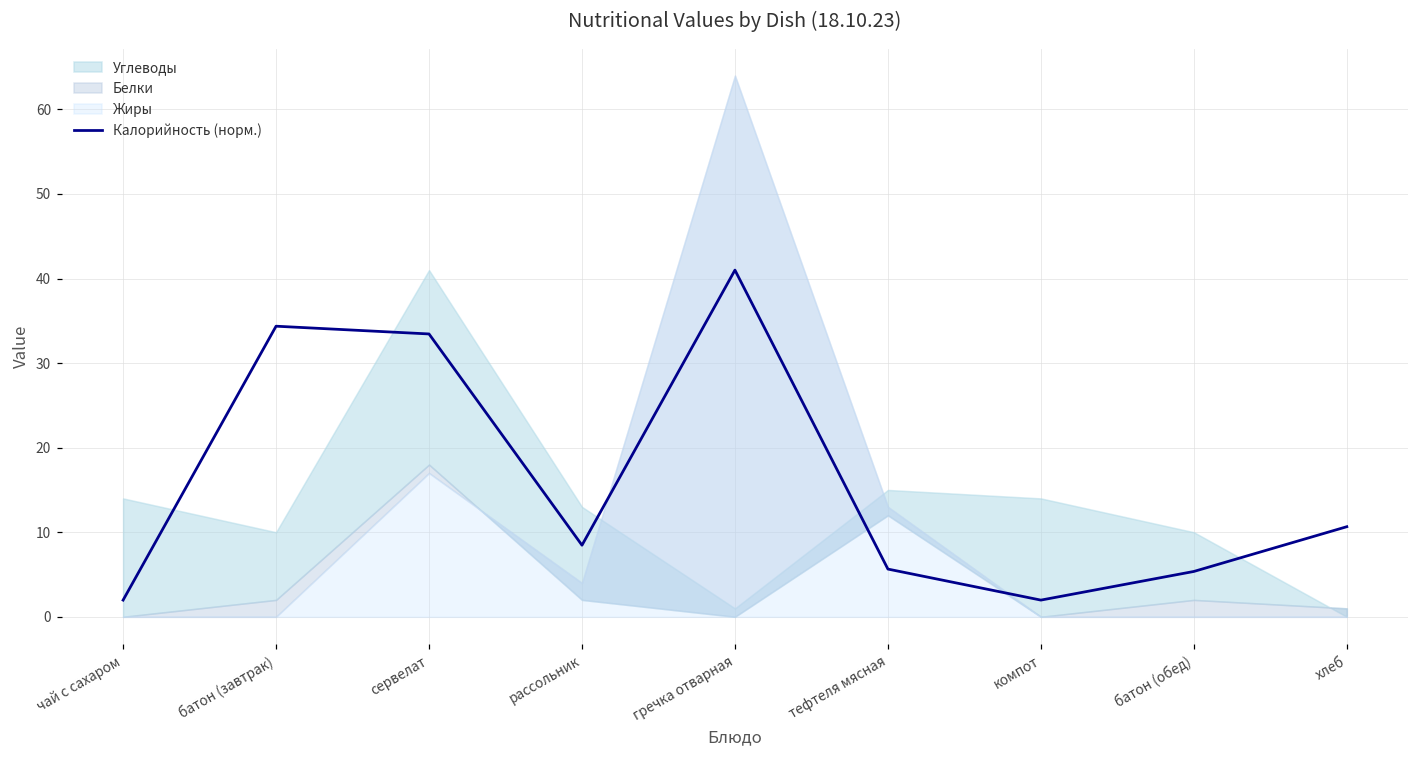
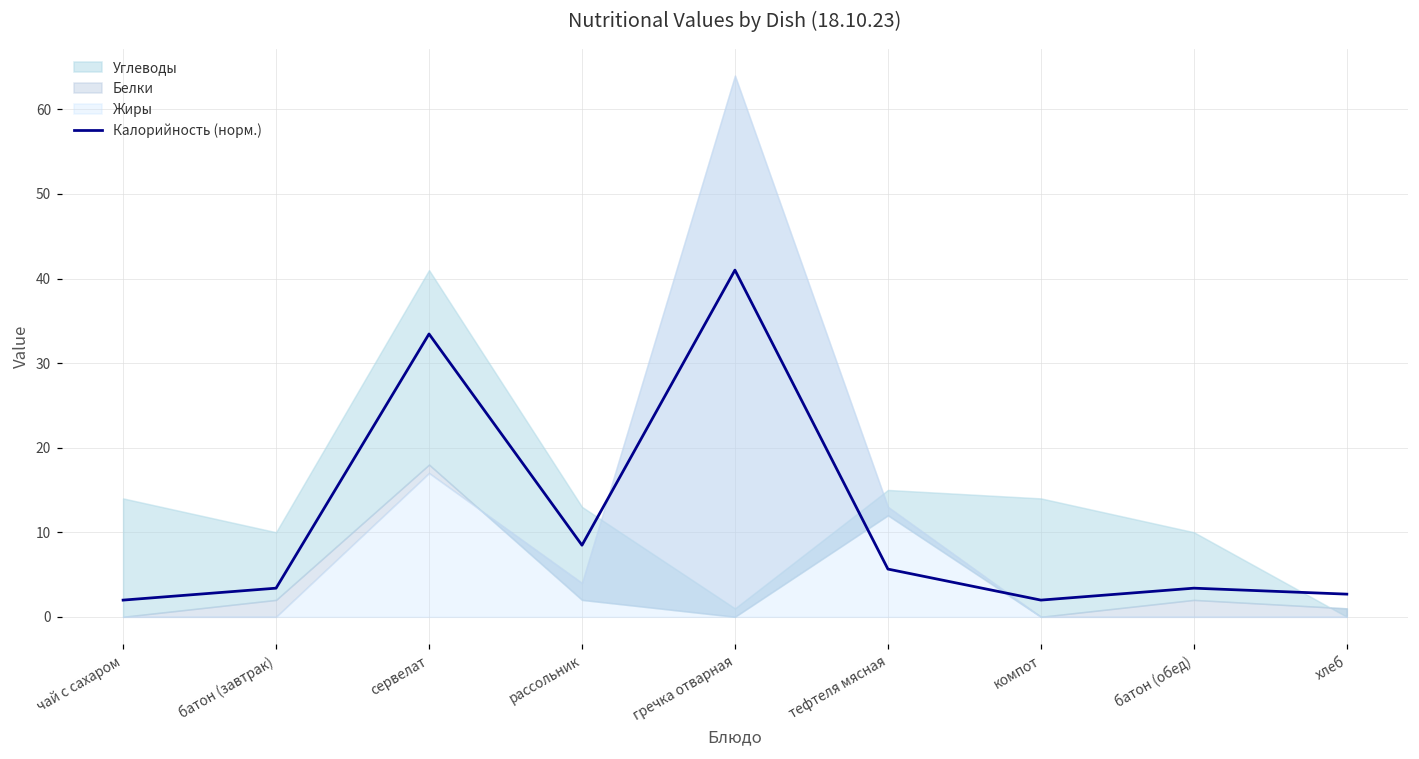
Калорийность (норм.), батон (завтрак): 34 -> 3
Калорийность (норм.), батон (обед): 5 -> 3
Калорийность (норм.), хлеб: 11 -> 3
